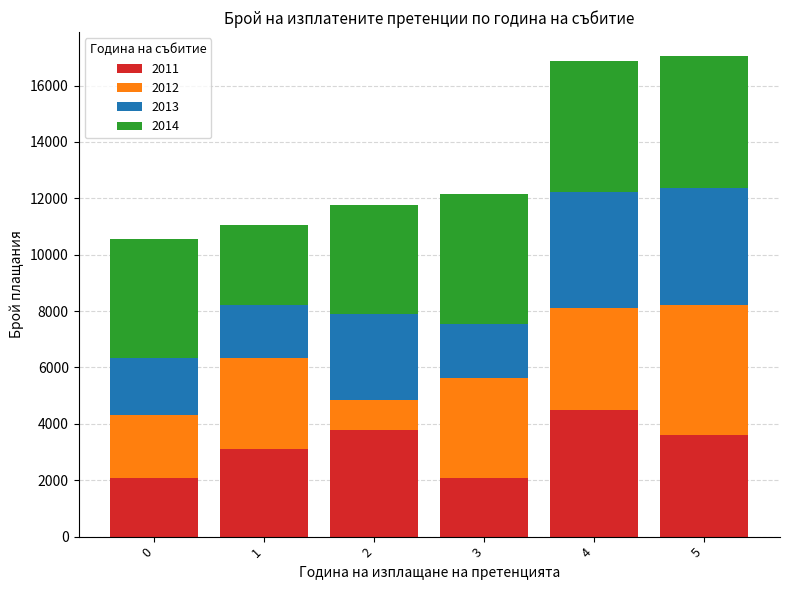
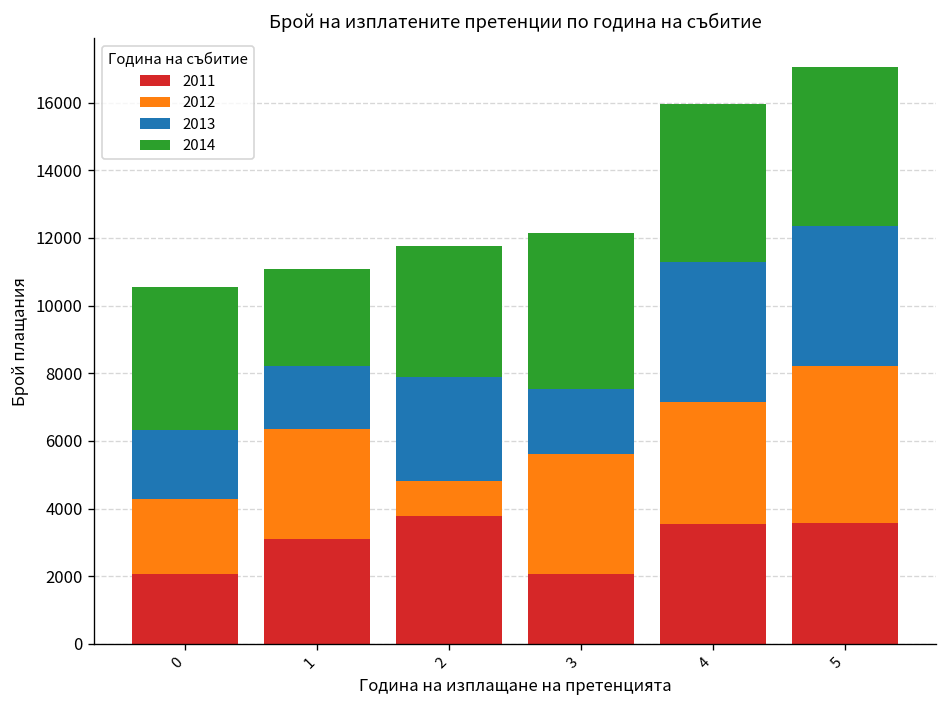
2011, 4: 4500 -> 3600
